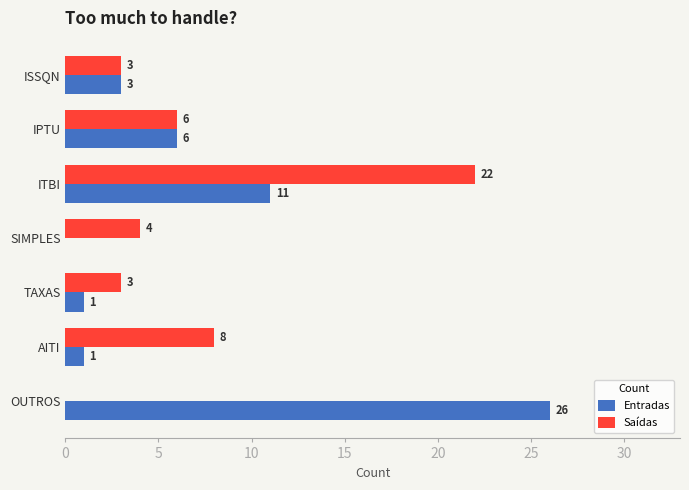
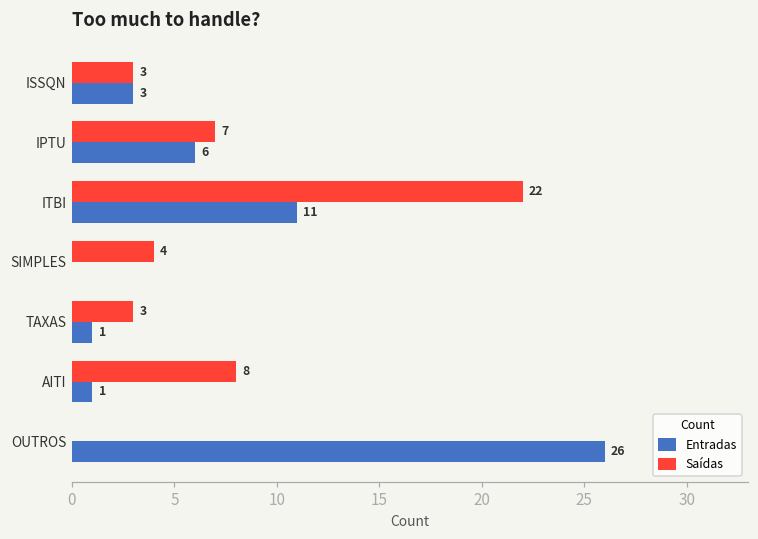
Saídas, IPTU: 6 -> 7
